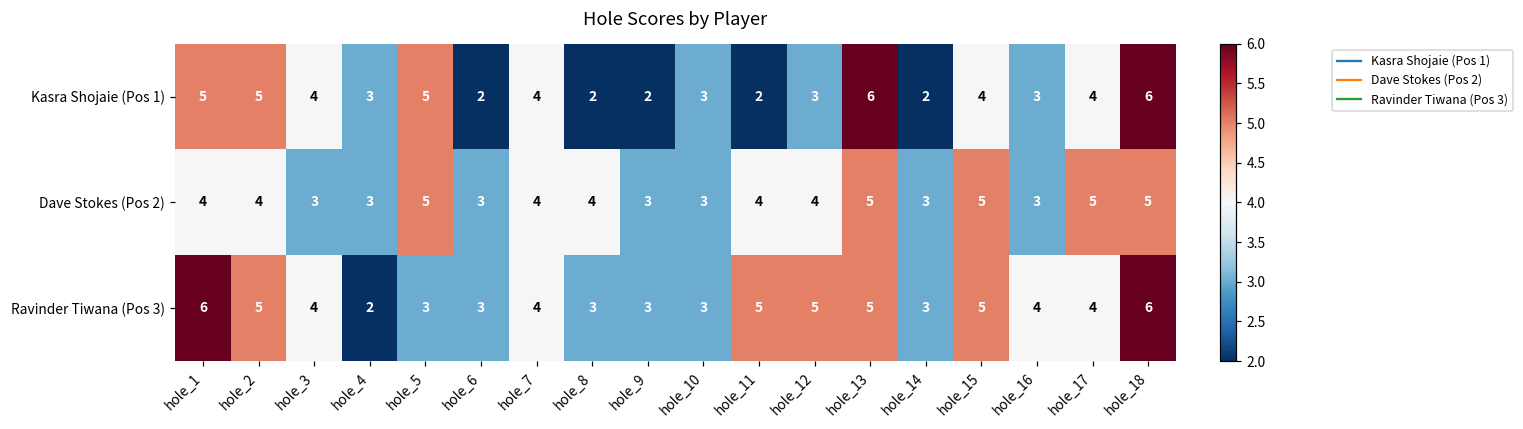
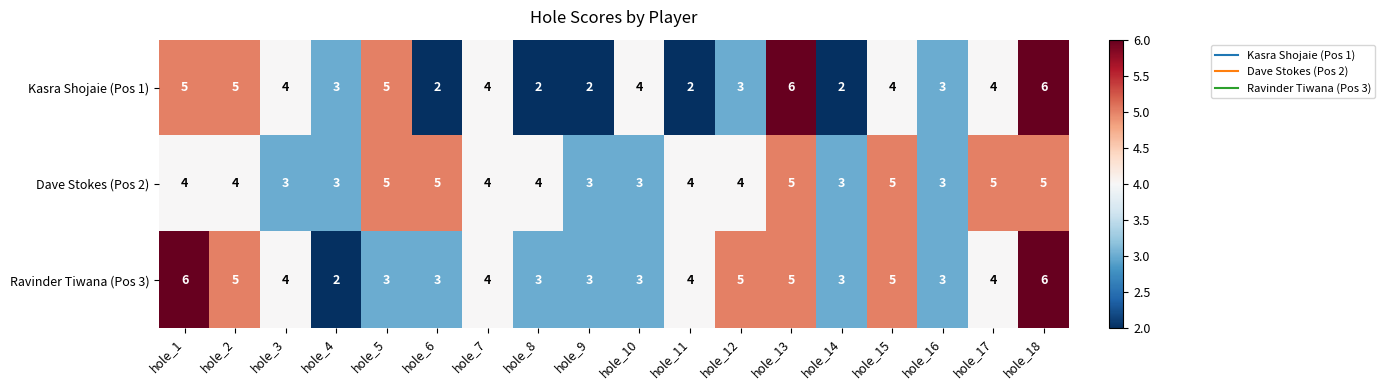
Kasra Shojaie (Pos 1), hole_10: 3 -> 4
Dave Stokes (Pos 2), hole_6: 3 -> 5
Ravinder Tiwana (Pos 3), hole_11: 5 -> 4
Ravinder Tiwana (Pos 3), hole_16: 4 -> 3
